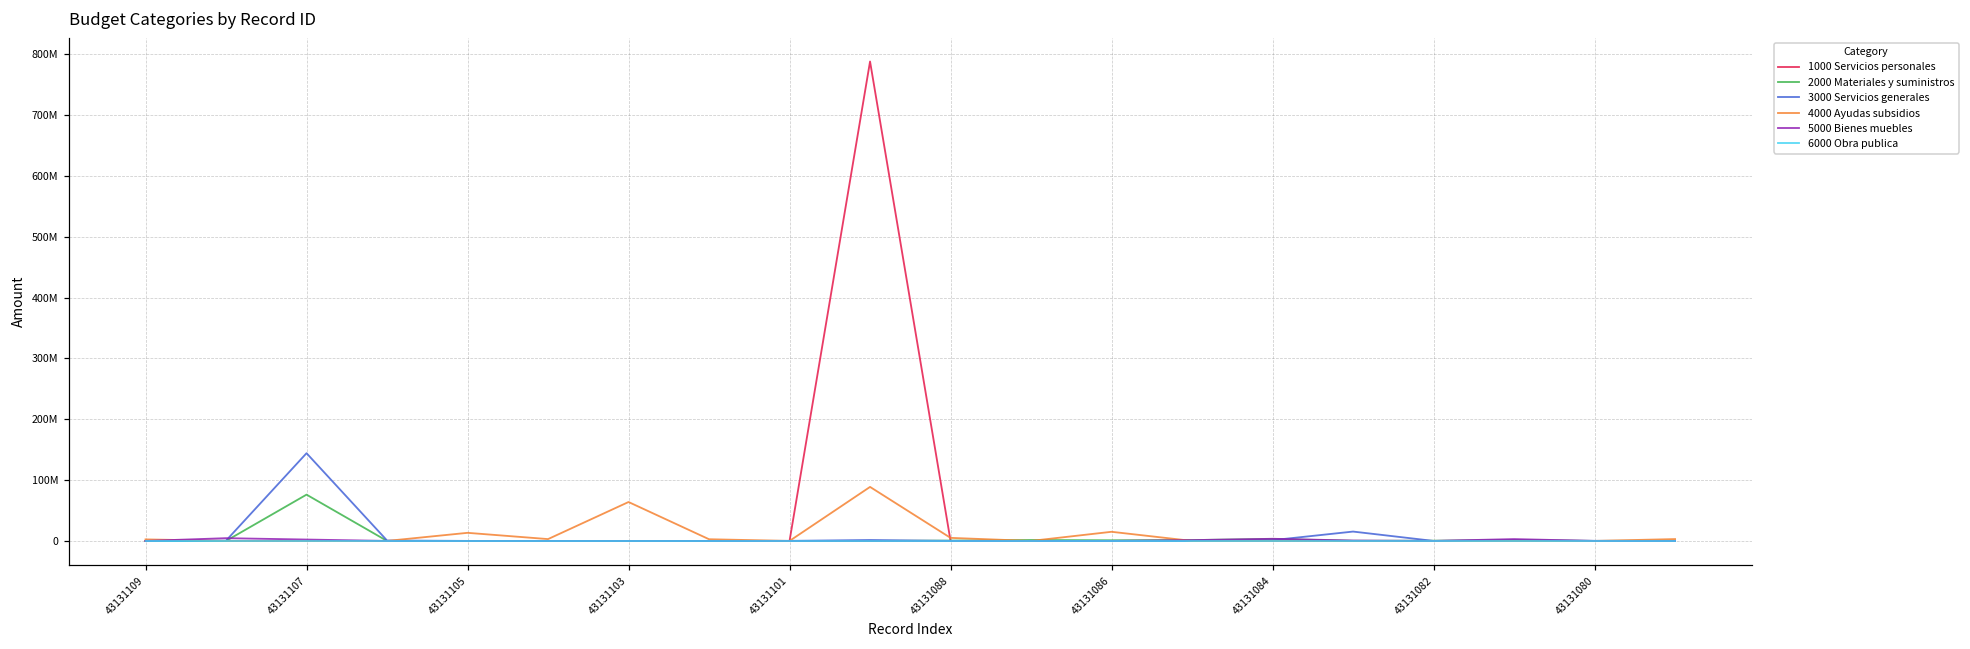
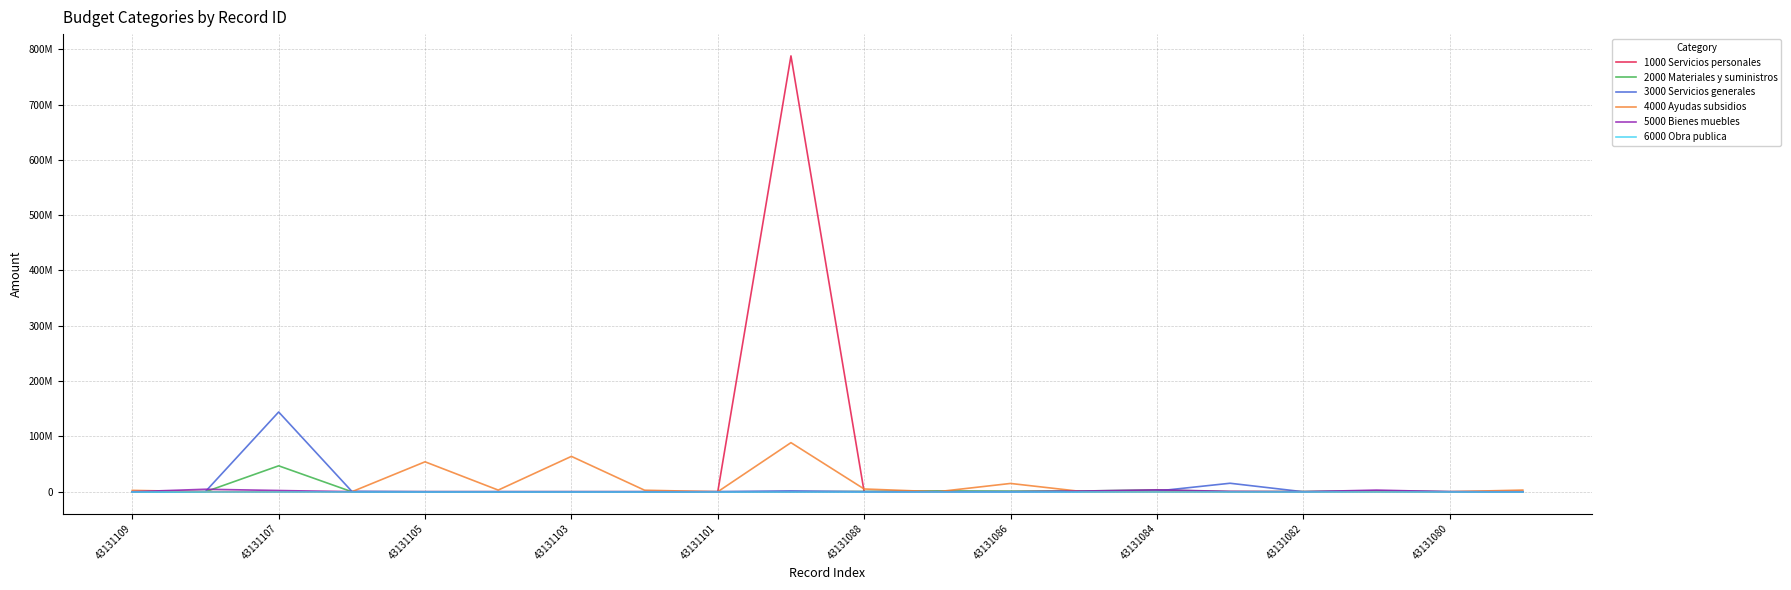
2000 Materiales y suministros, 43131107: 80000000 -> 50000000
4000 Ayudas subsidios, 43131105: 10000000 -> 50000000
